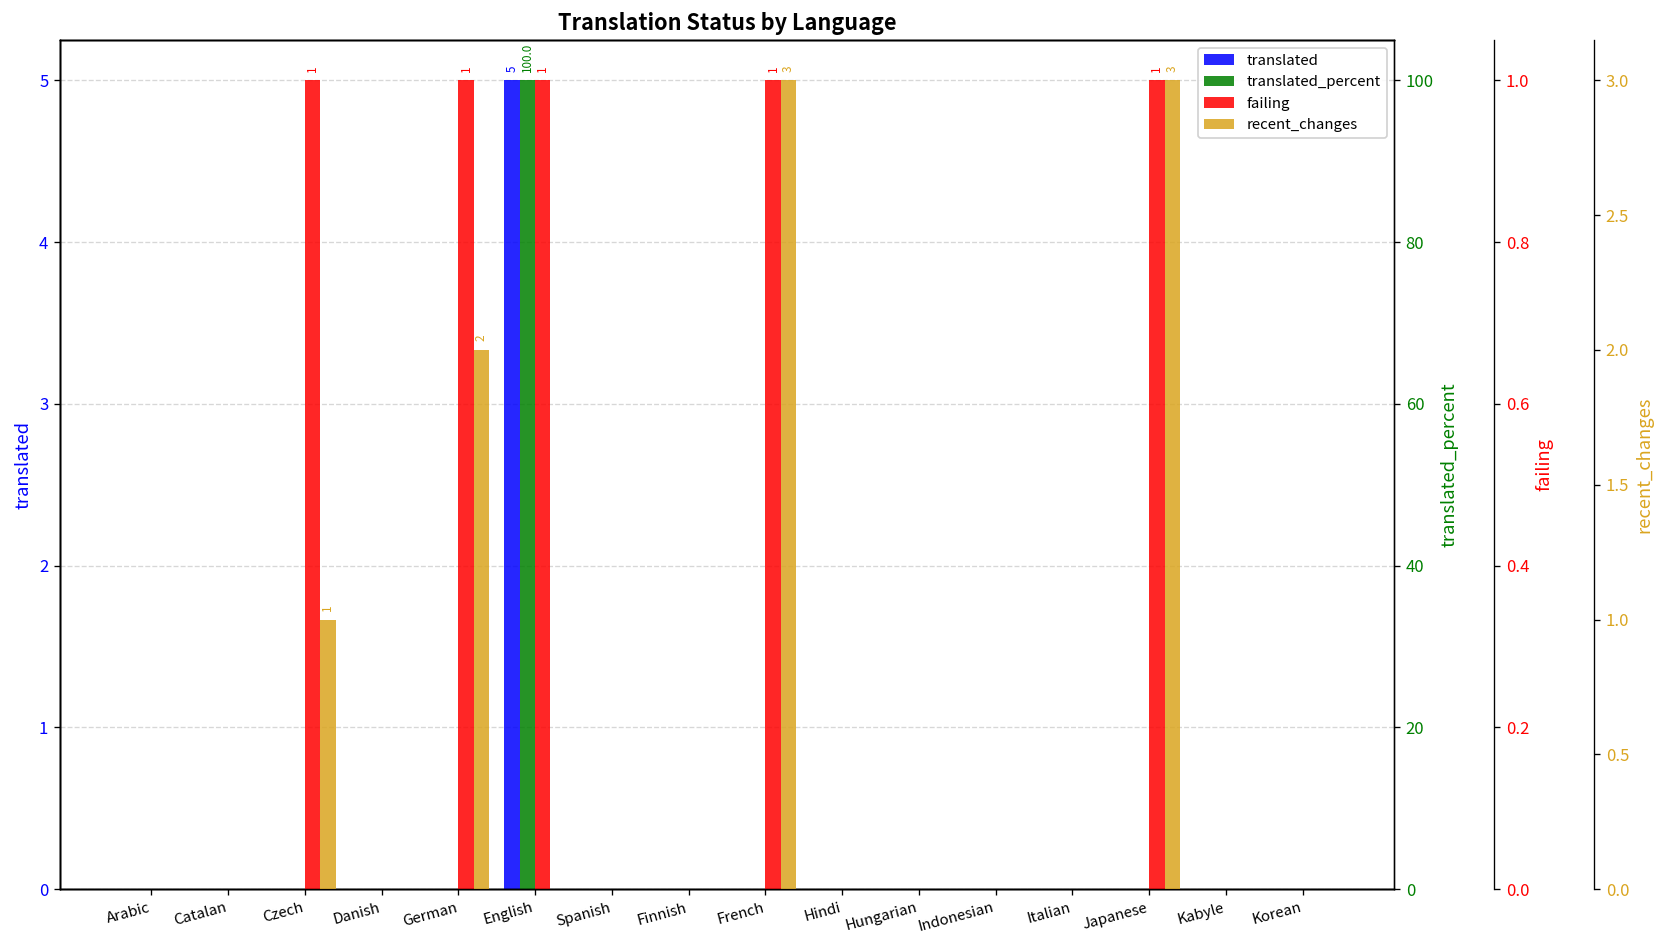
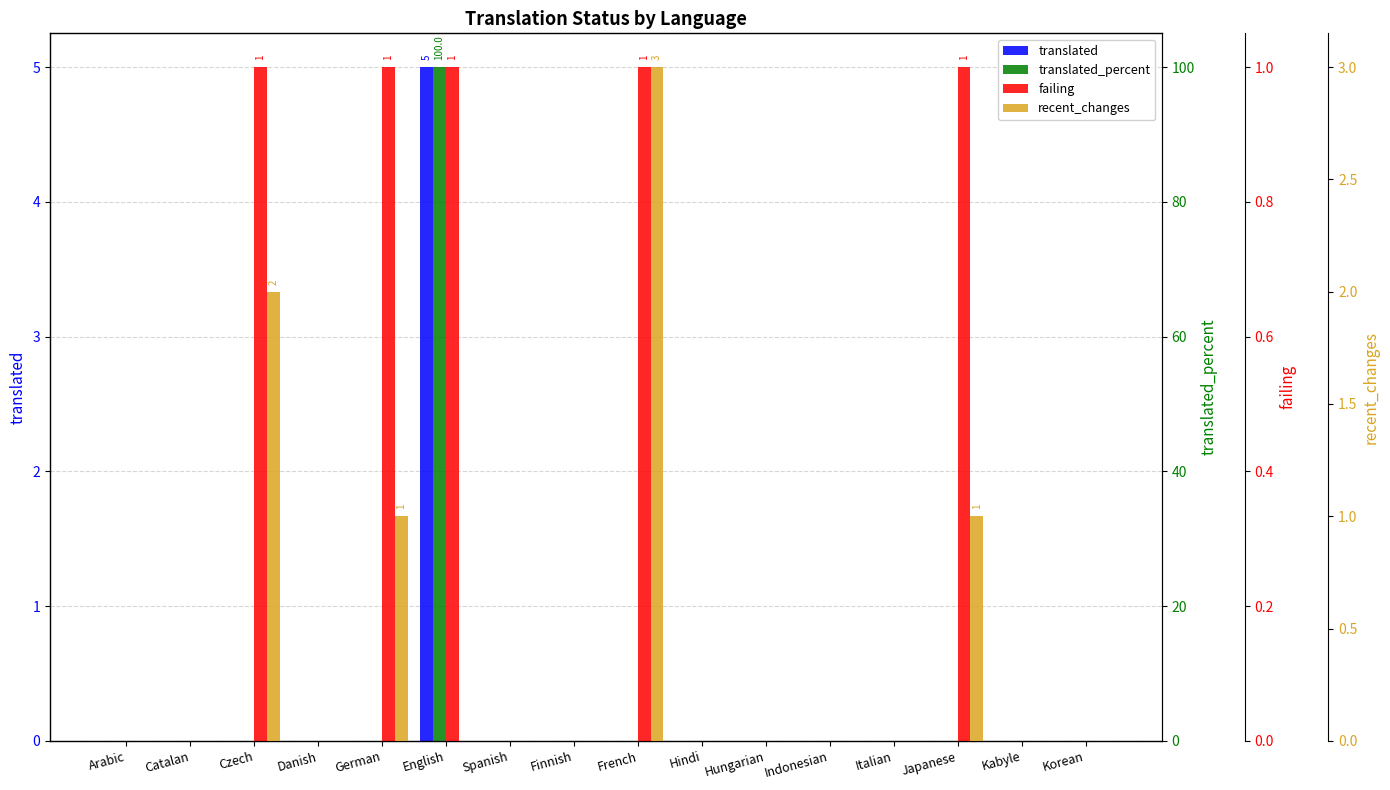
recent_changes, Czech: 1 -> 2
recent_changes, German: 2 -> 1
recent_changes, Japanese: 3 -> 1
